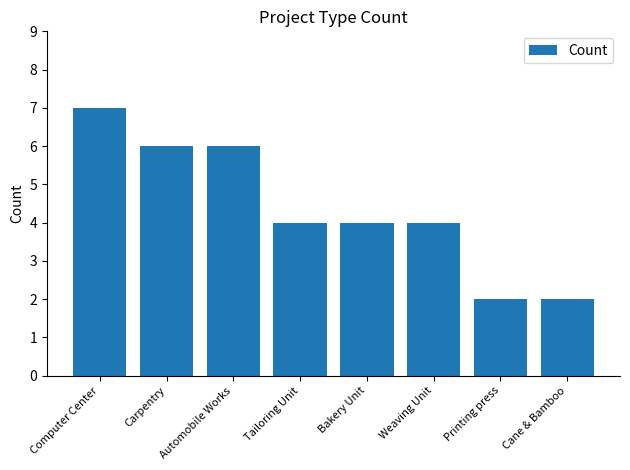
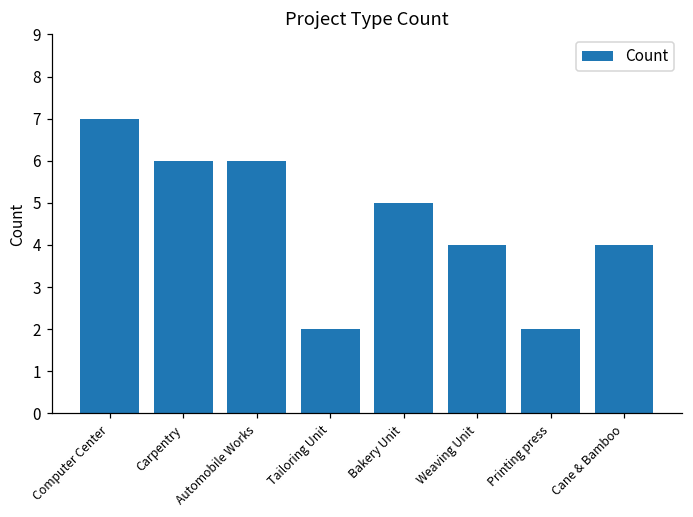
Tailoring Unit: 4 -> 2
Bakery Unit: 4 -> 5
Cane & Bamboo: 2 -> 4
